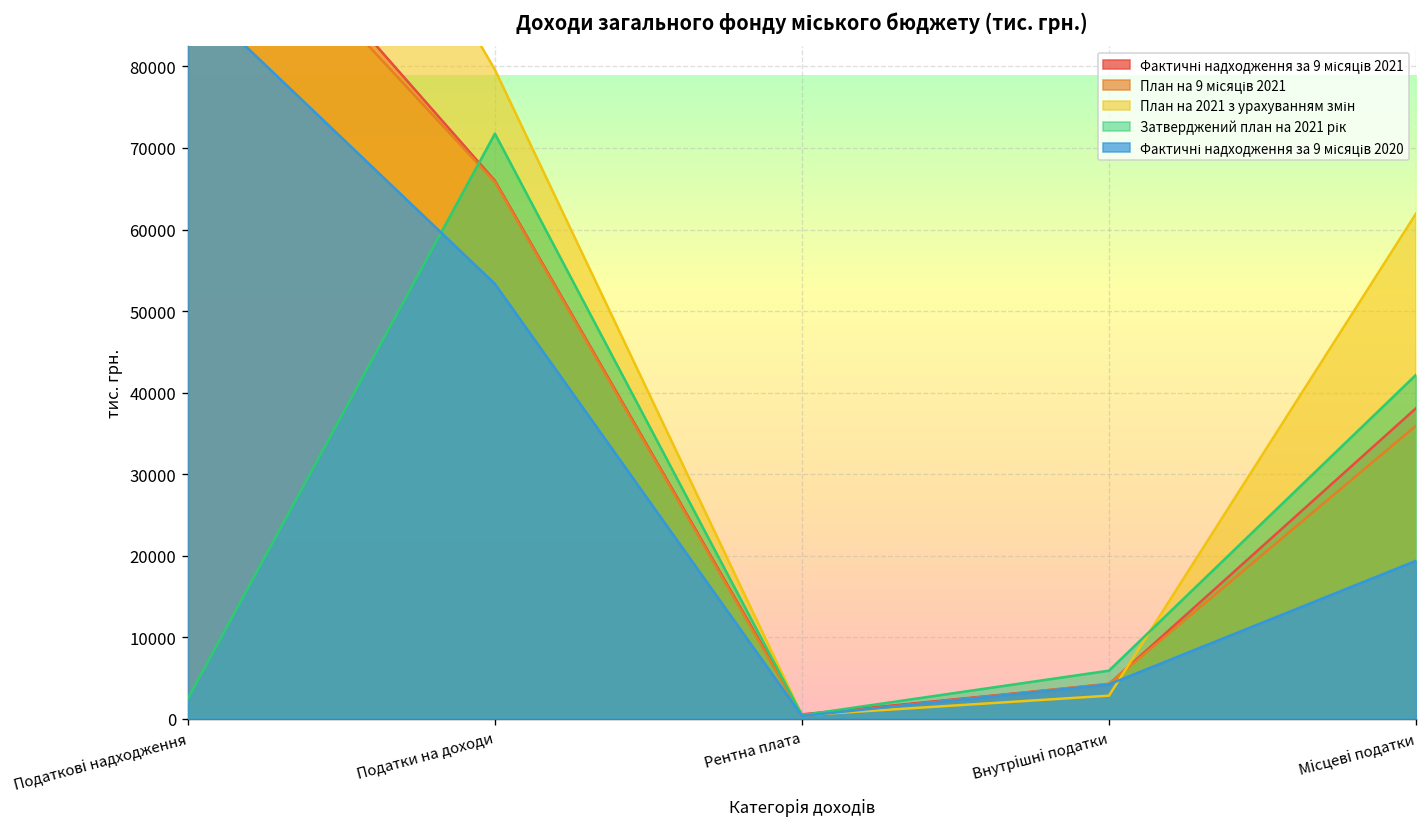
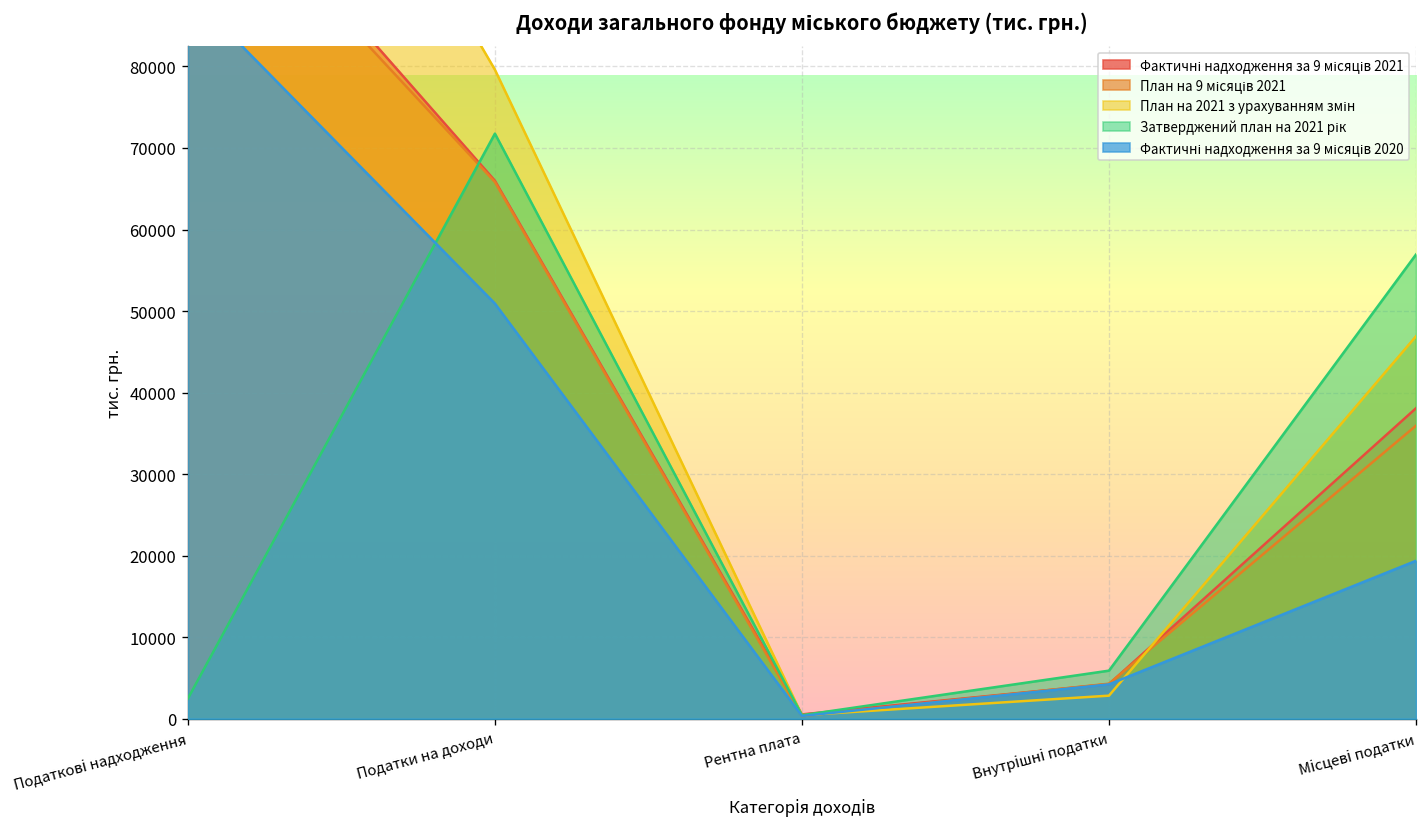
Фактичні надходження за 9 місяців 2020, Податки на доходи: 53000 -> 51000
План на 2021 з урахуванням змін, Місцеві податки: 62000 -> 47000
Затверджений план на 2021 рік, Місцеві податки: 42000 -> 57000
